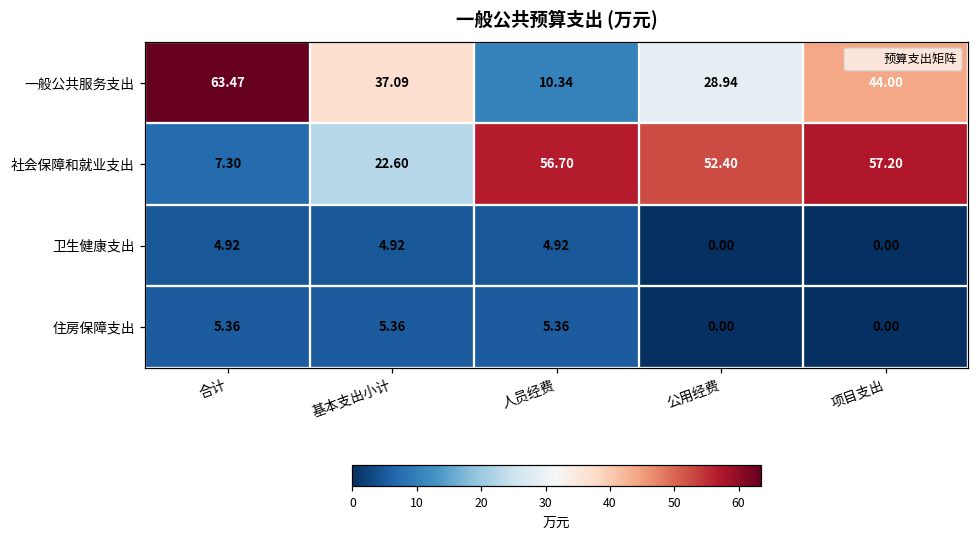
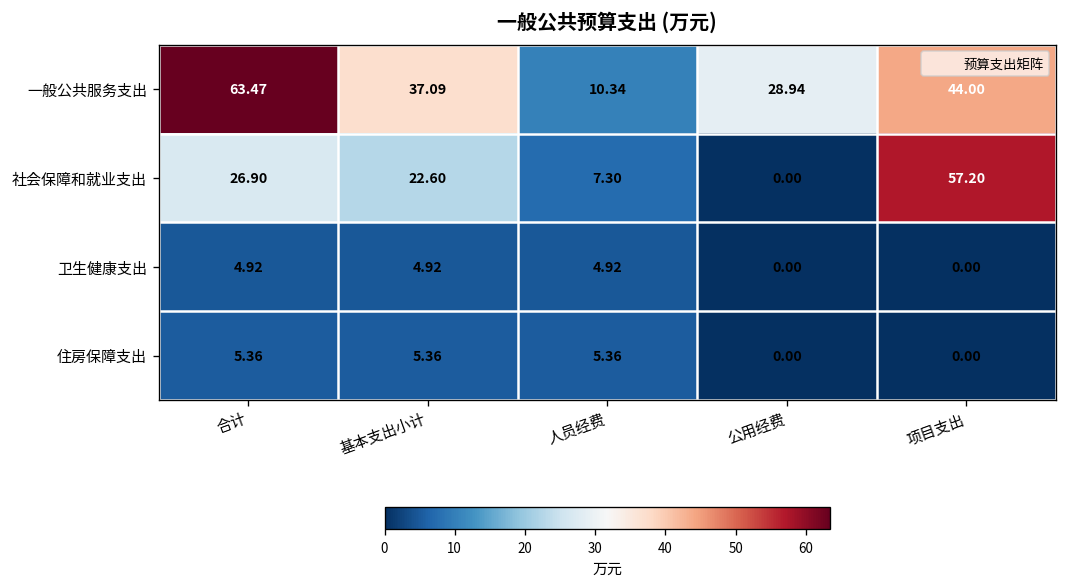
社会保障和就业支出, 合计: 7.30 -> 26.90
社会保障和就业支出, 人员经费: 56.70 -> 7.30
社会保障和就业支出, 公用经费: 52.40 -> 0.00
